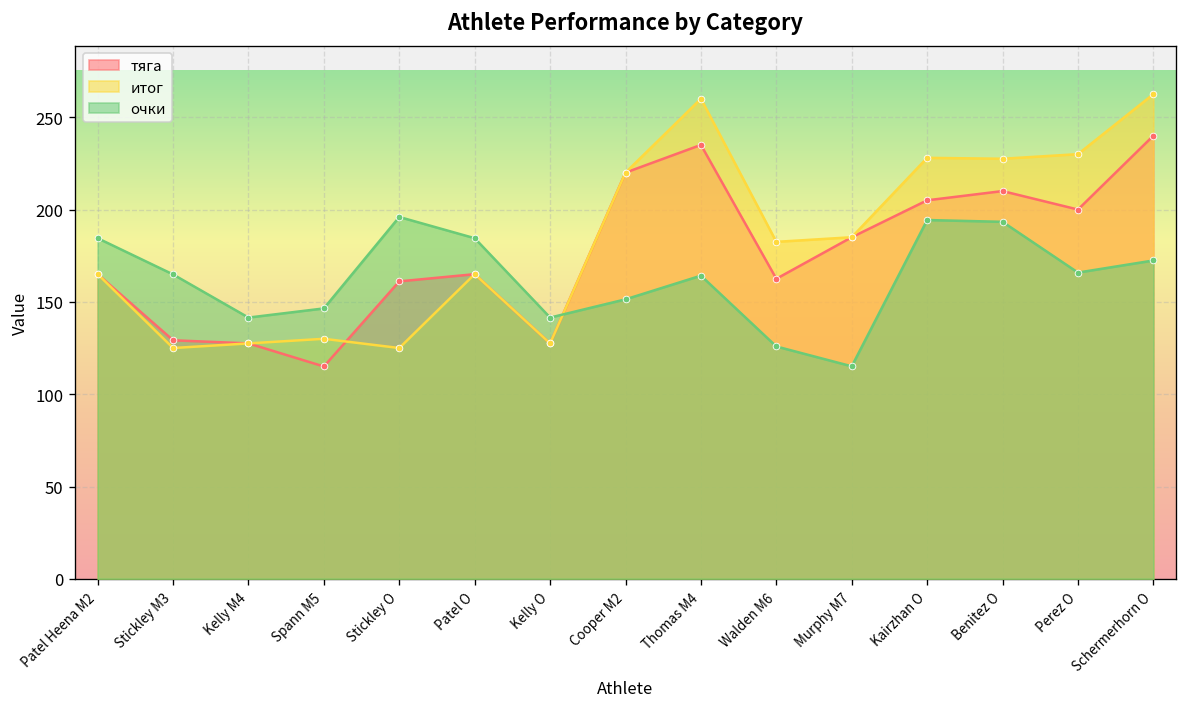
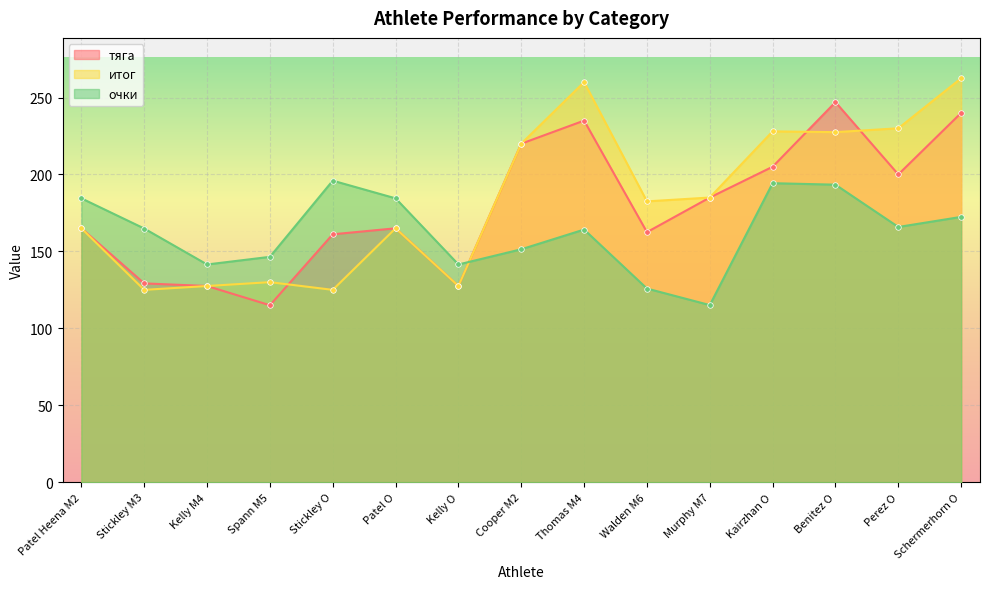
тяга, Benitez O: 210 -> 247
